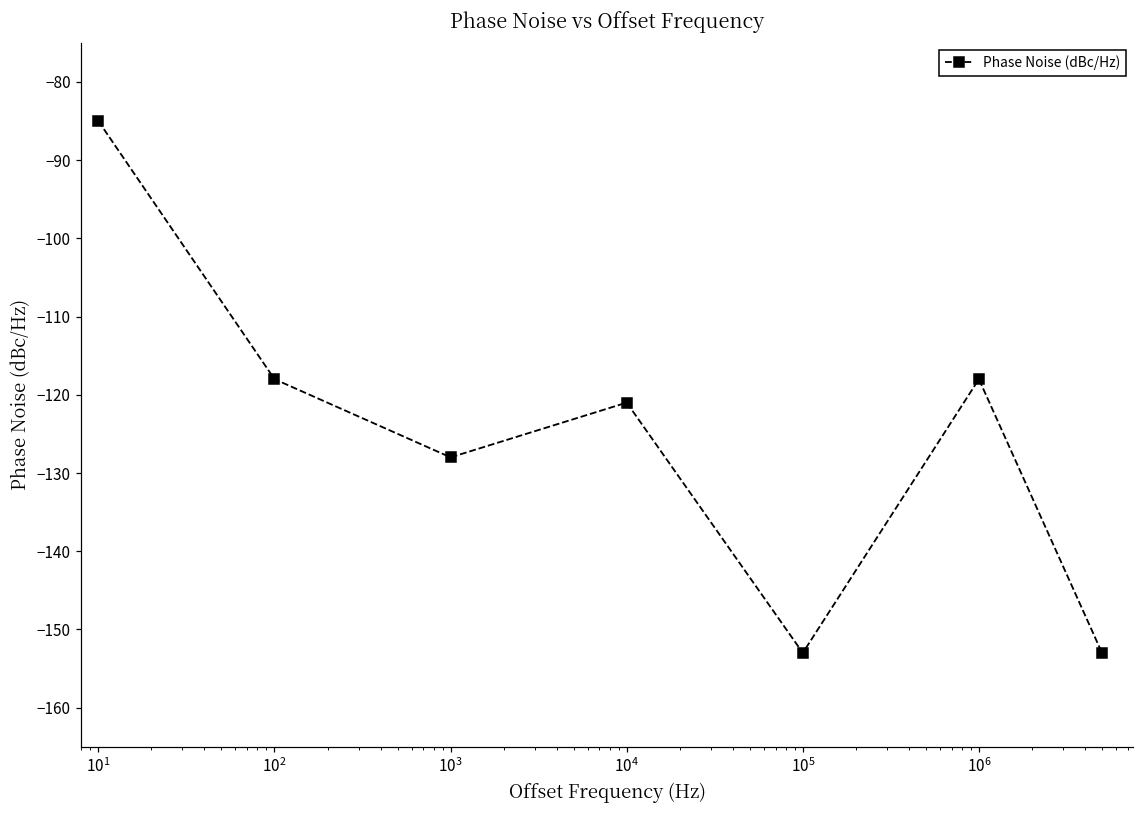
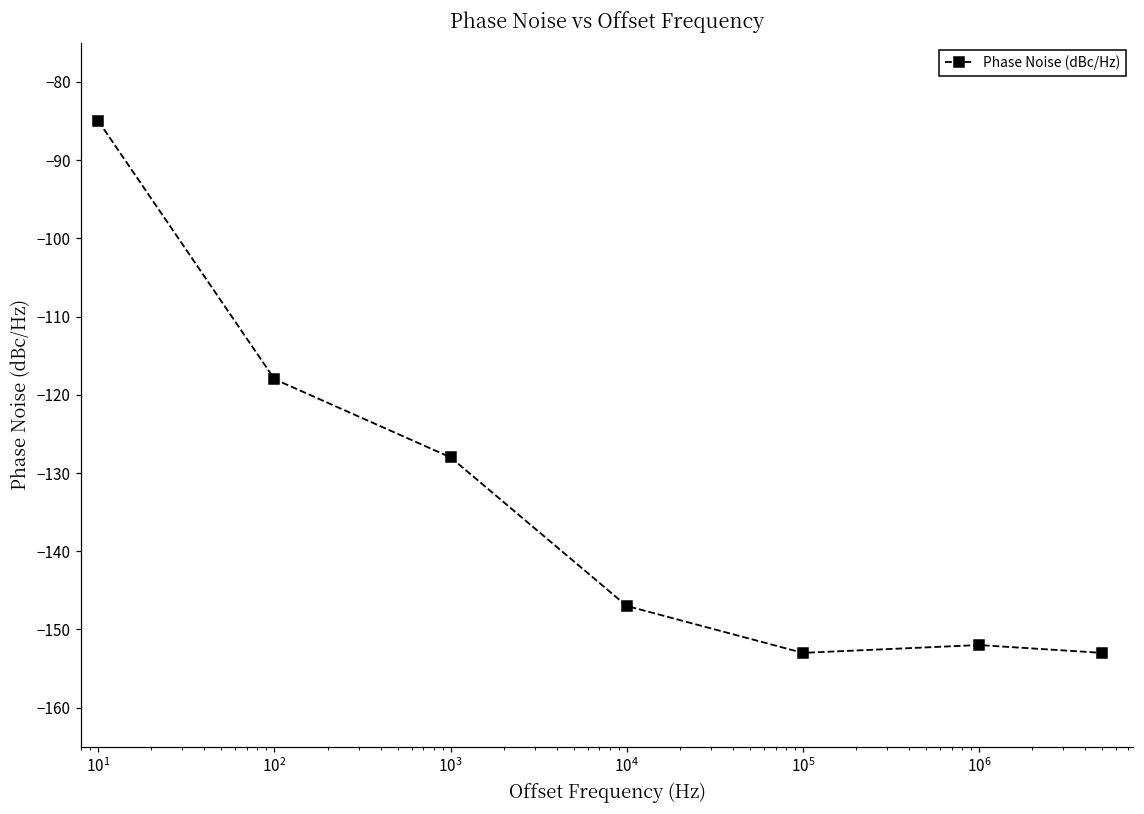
10^4: -121 -> -147
10^6: -118 -> -152
